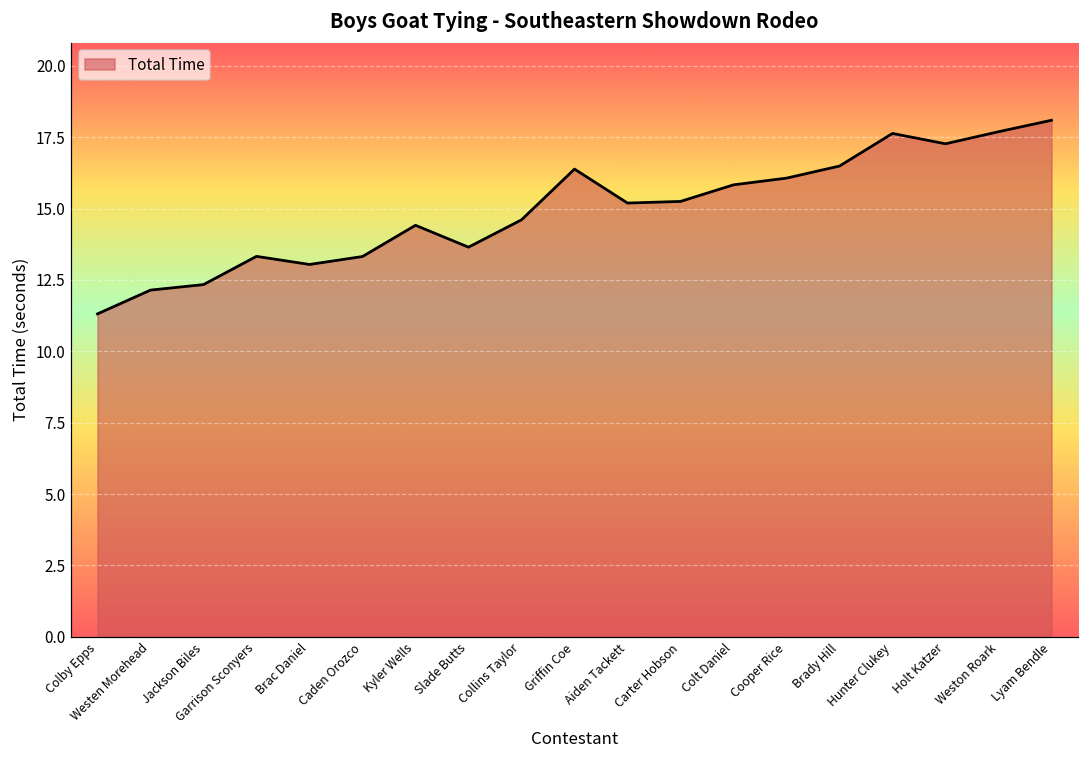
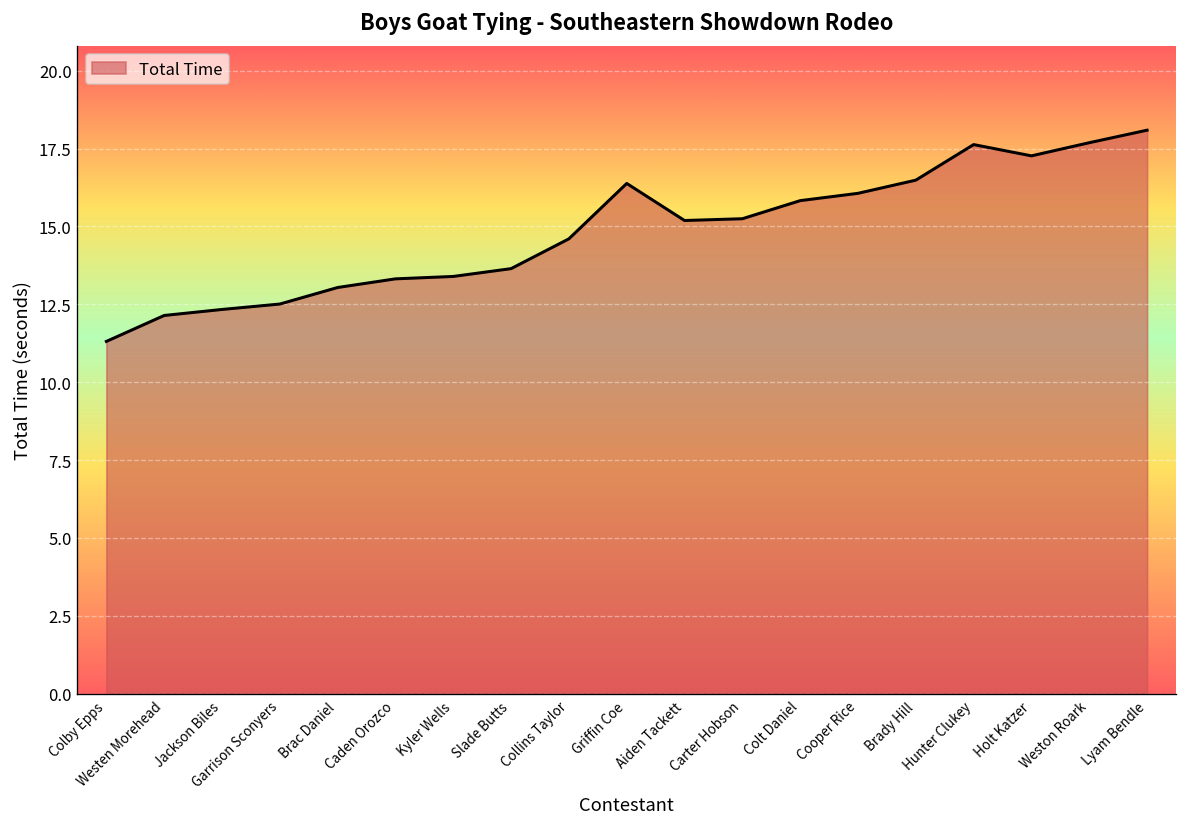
Garrison Sconyers: 13.3 -> 12.5
Kyler Wells: 14.4 -> 13.4
